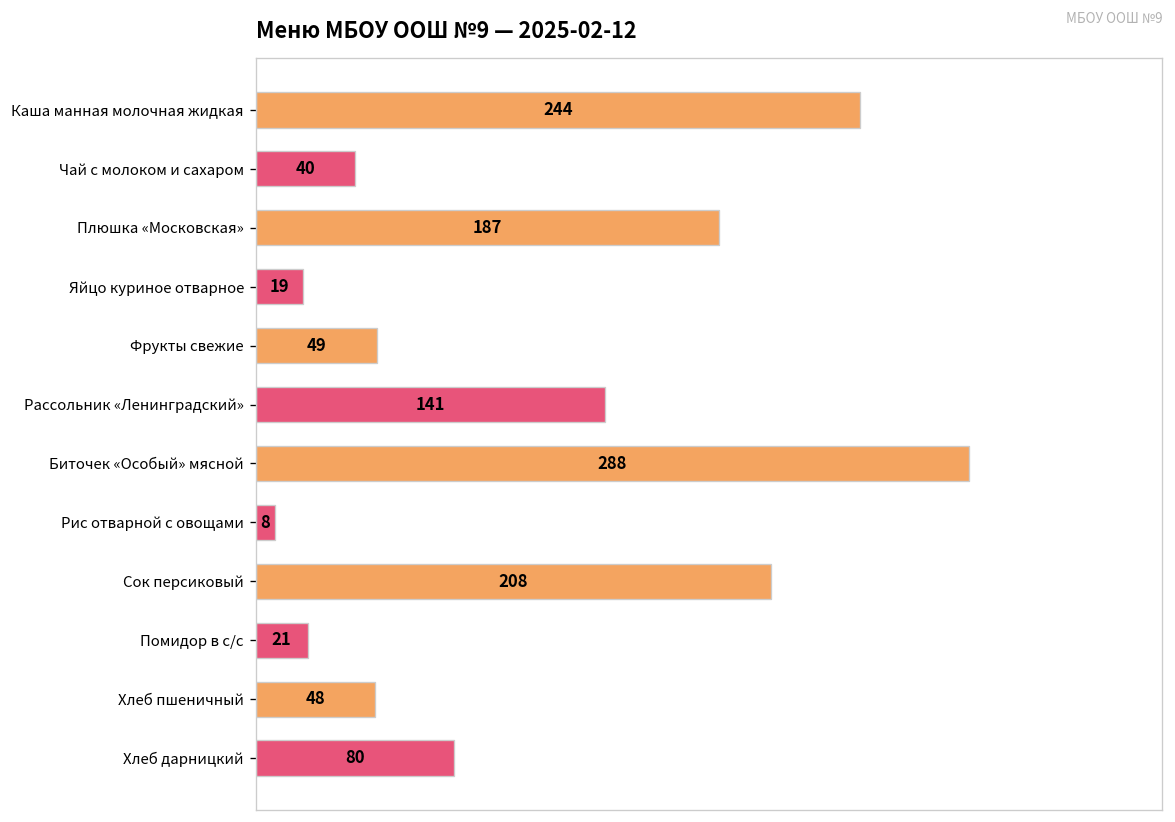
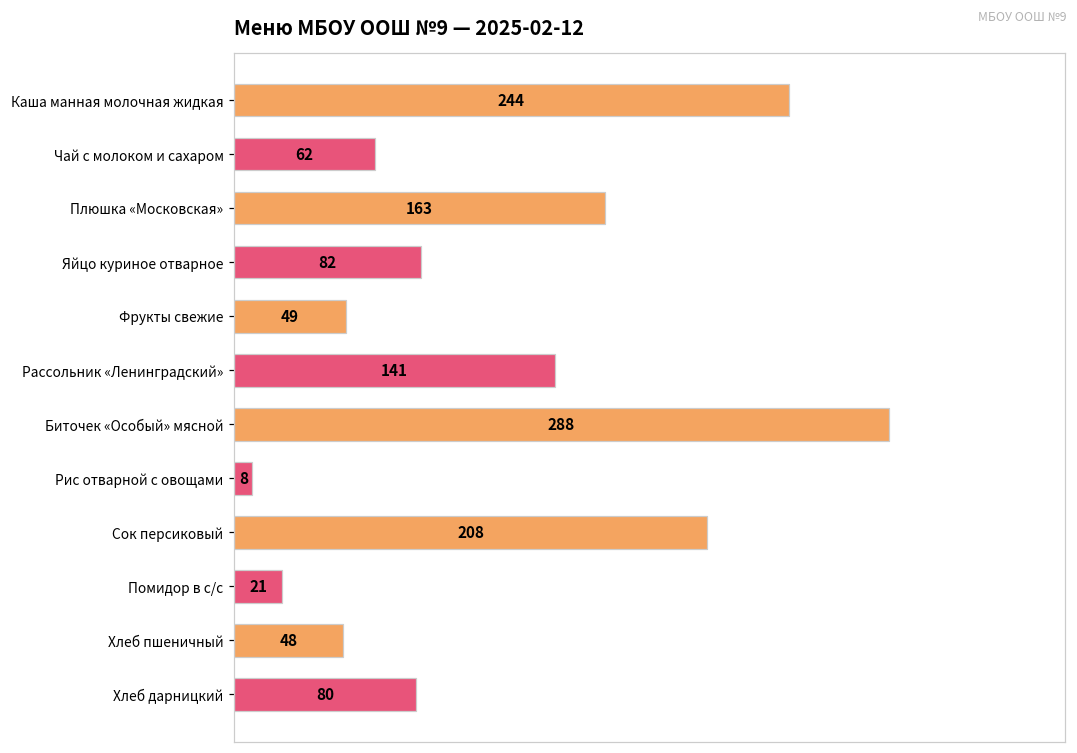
Чай с молоком и сахаром: 40 -> 62
Плюшка «Московская»: 187 -> 163
Яйцо куриное отварное: 19 -> 82
